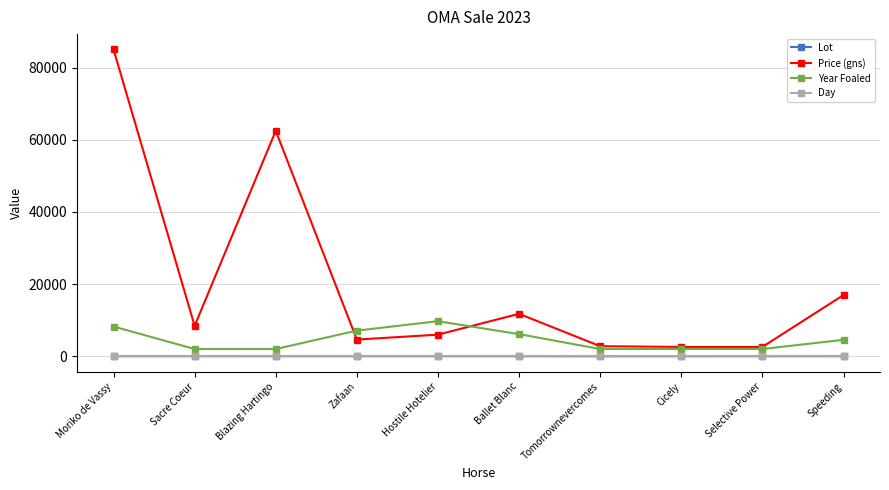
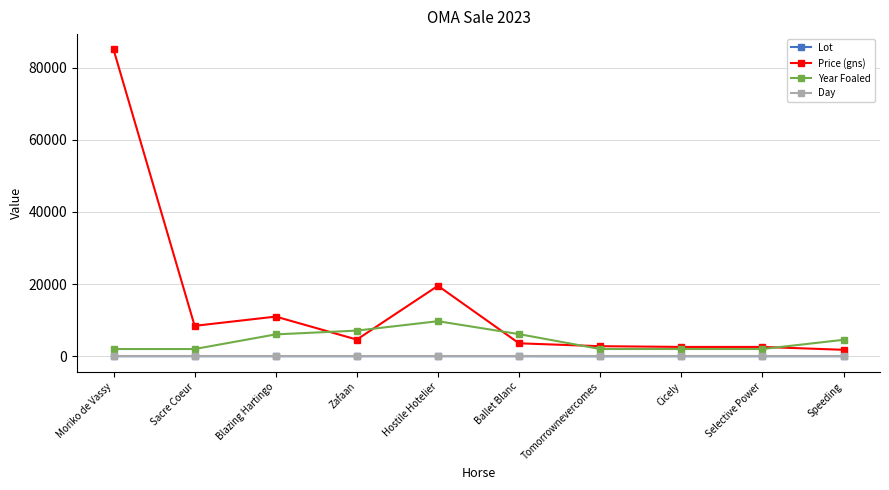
Year Foaled, Moriko de Vassy: 8000 -> 2000
Price (gns), Blazing Hartingo: 62000 -> 11000
Year Foaled, Blazing Hartingo: 2000 -> 6000
Price (gns), Hostile Hotelier: 6000 -> 20000
Price (gns), Ballet Blanc: 12000 -> 4000
Price (gns), Speeding: 17000 -> 2000
